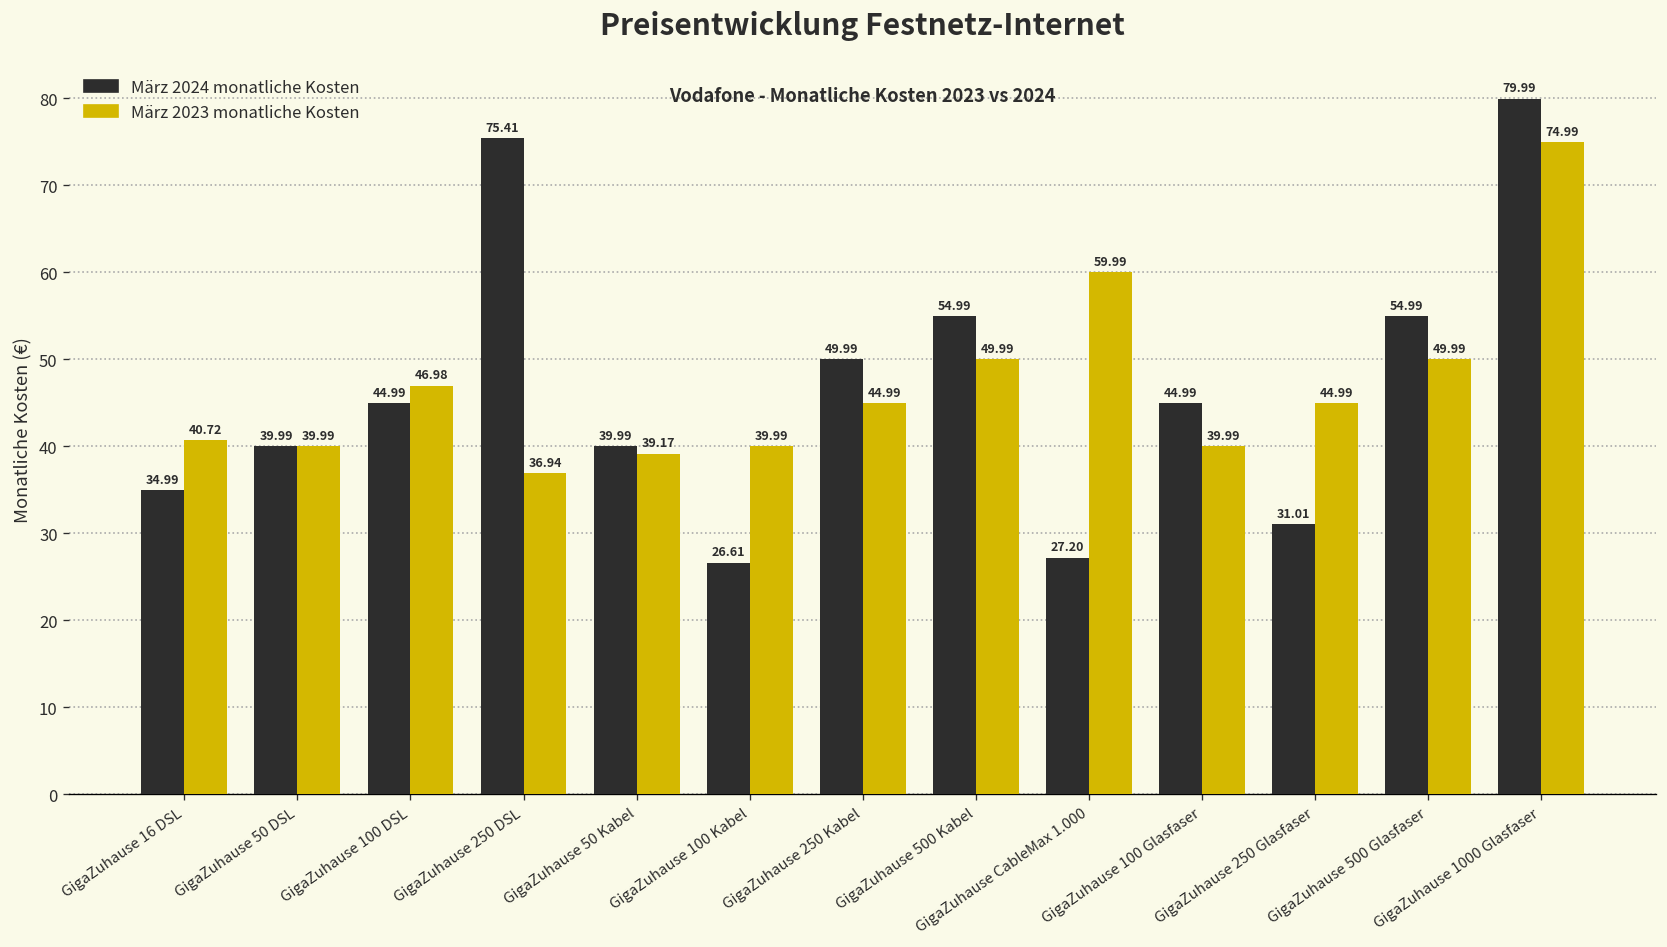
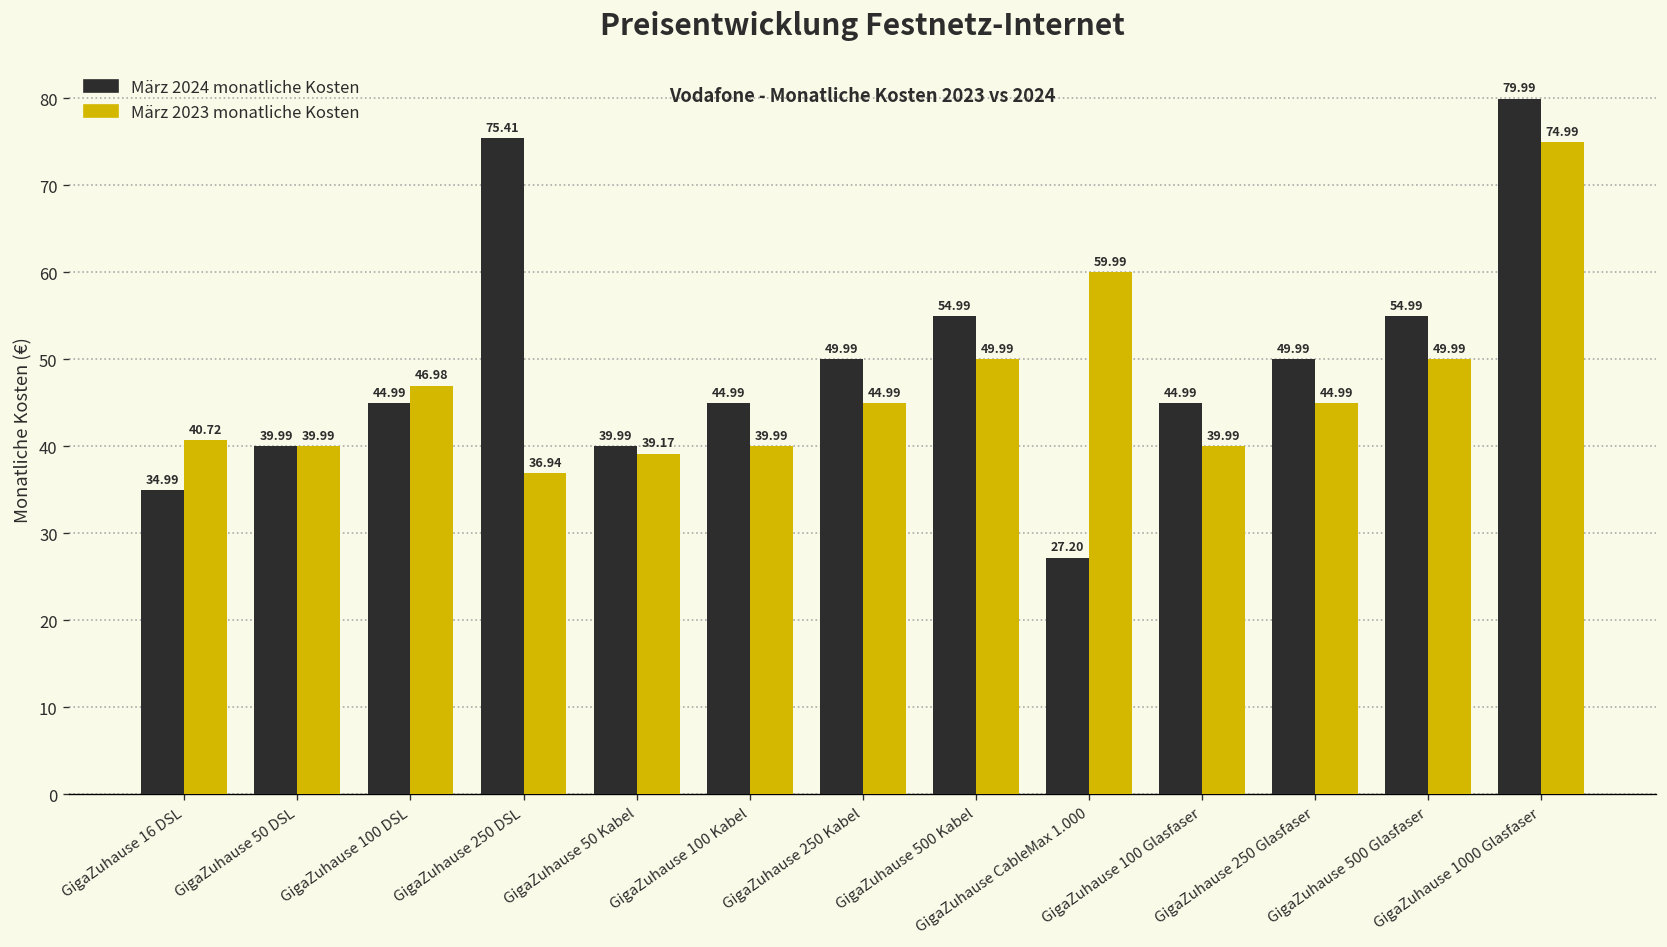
März 2024 monatliche Kosten, GigaZuhause 100 Kabel: 26.61 -> 44.99
März 2024 monatliche Kosten, GigaZuhause 250 Glasfaser: 31.01 -> 49.99
